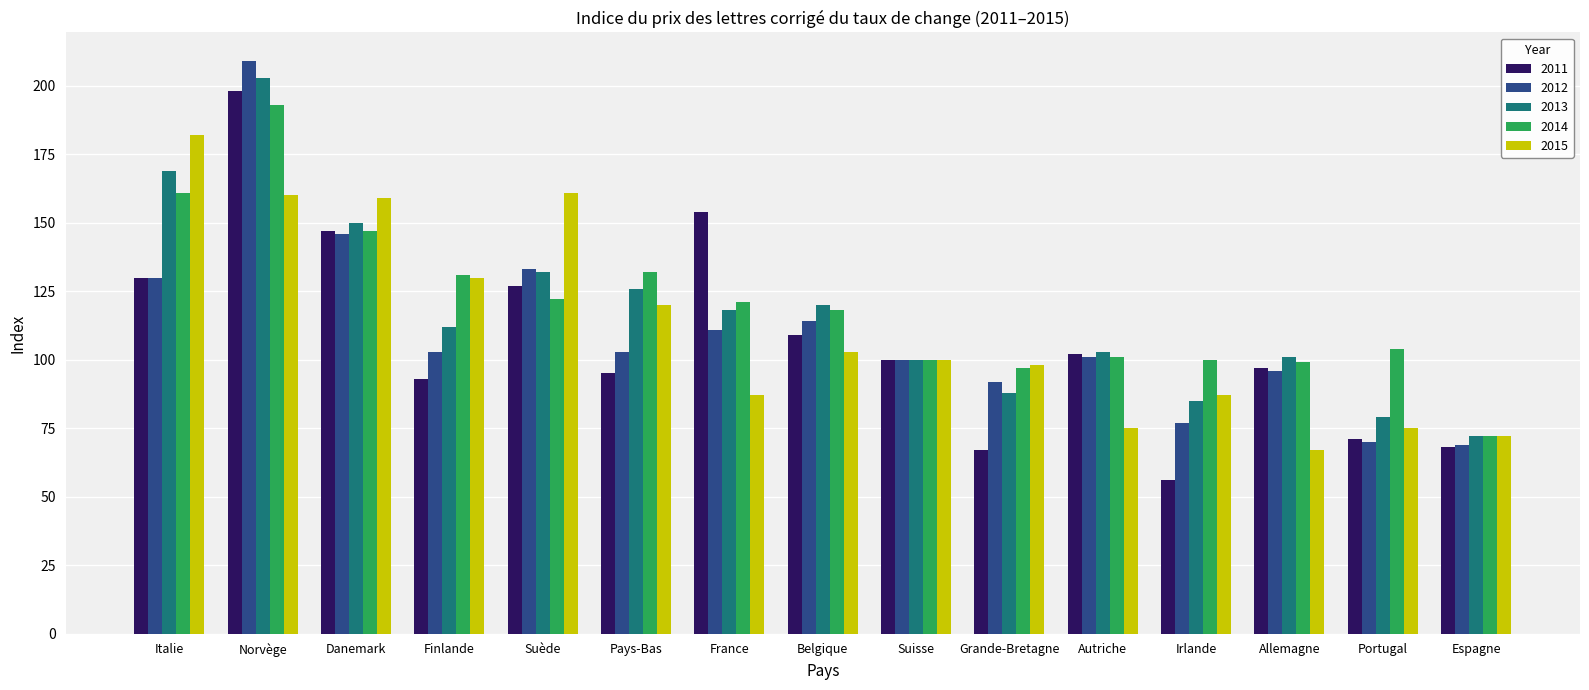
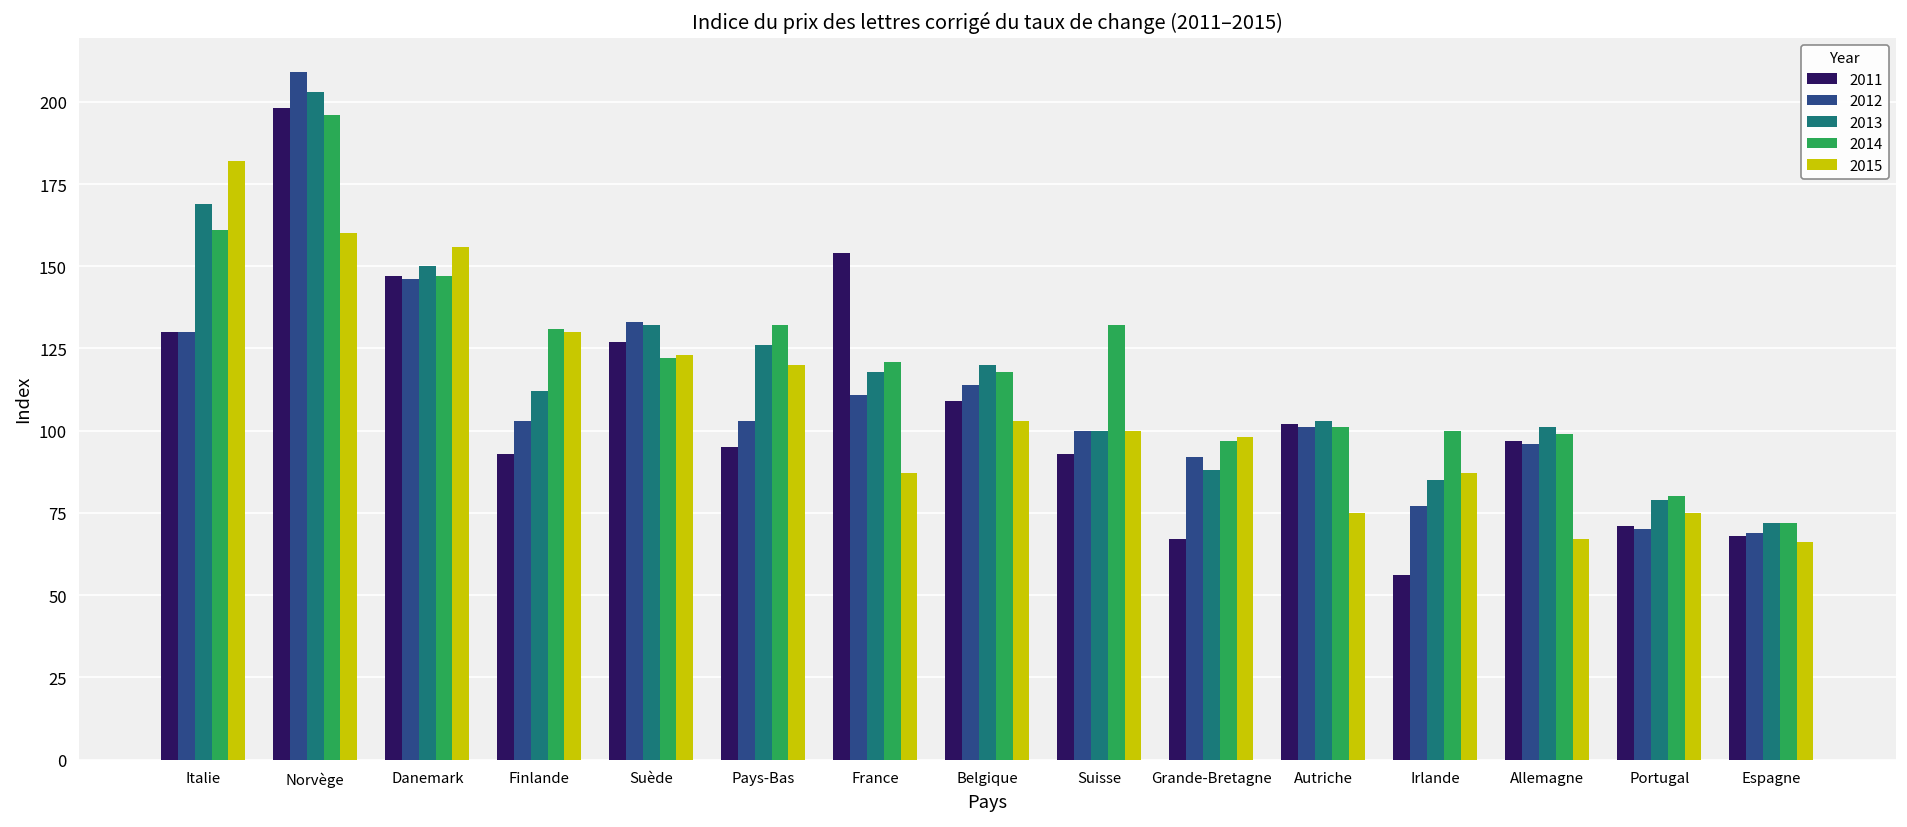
2014, Norvège: 193 -> 196
2015, Danemark: 159 -> 156
2015, Suède: 161 -> 123
2011, Suisse: 100 -> 93
2014, Suisse: 100 -> 132
2014, Portugal: 104 -> 80
2015, Espagne: 72 -> 66
